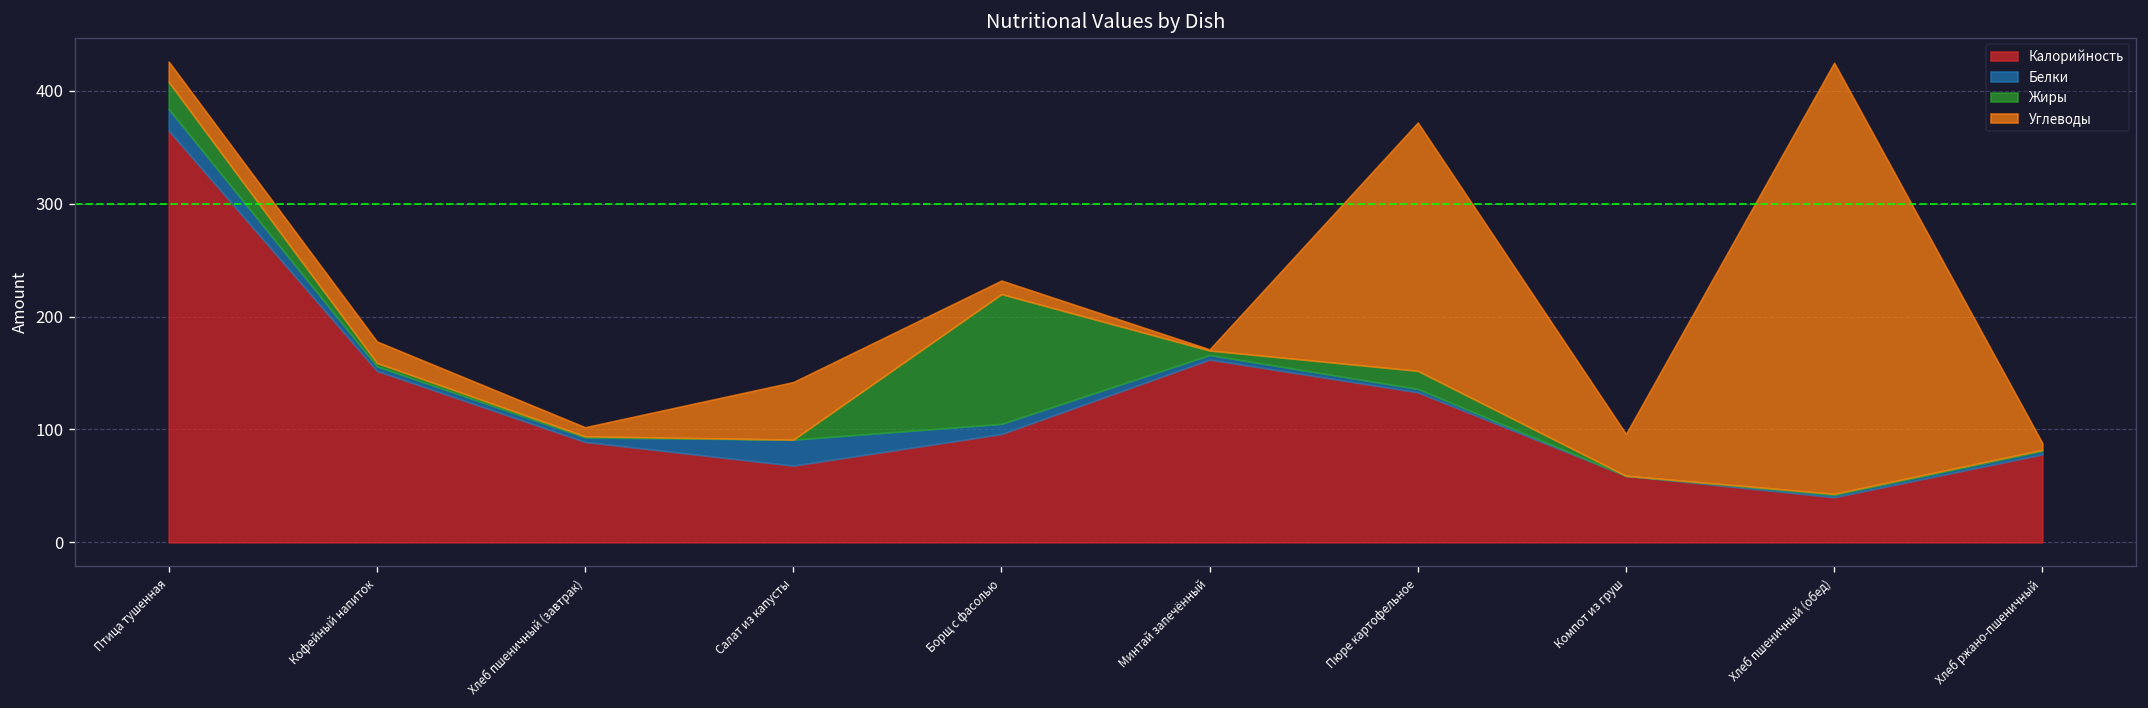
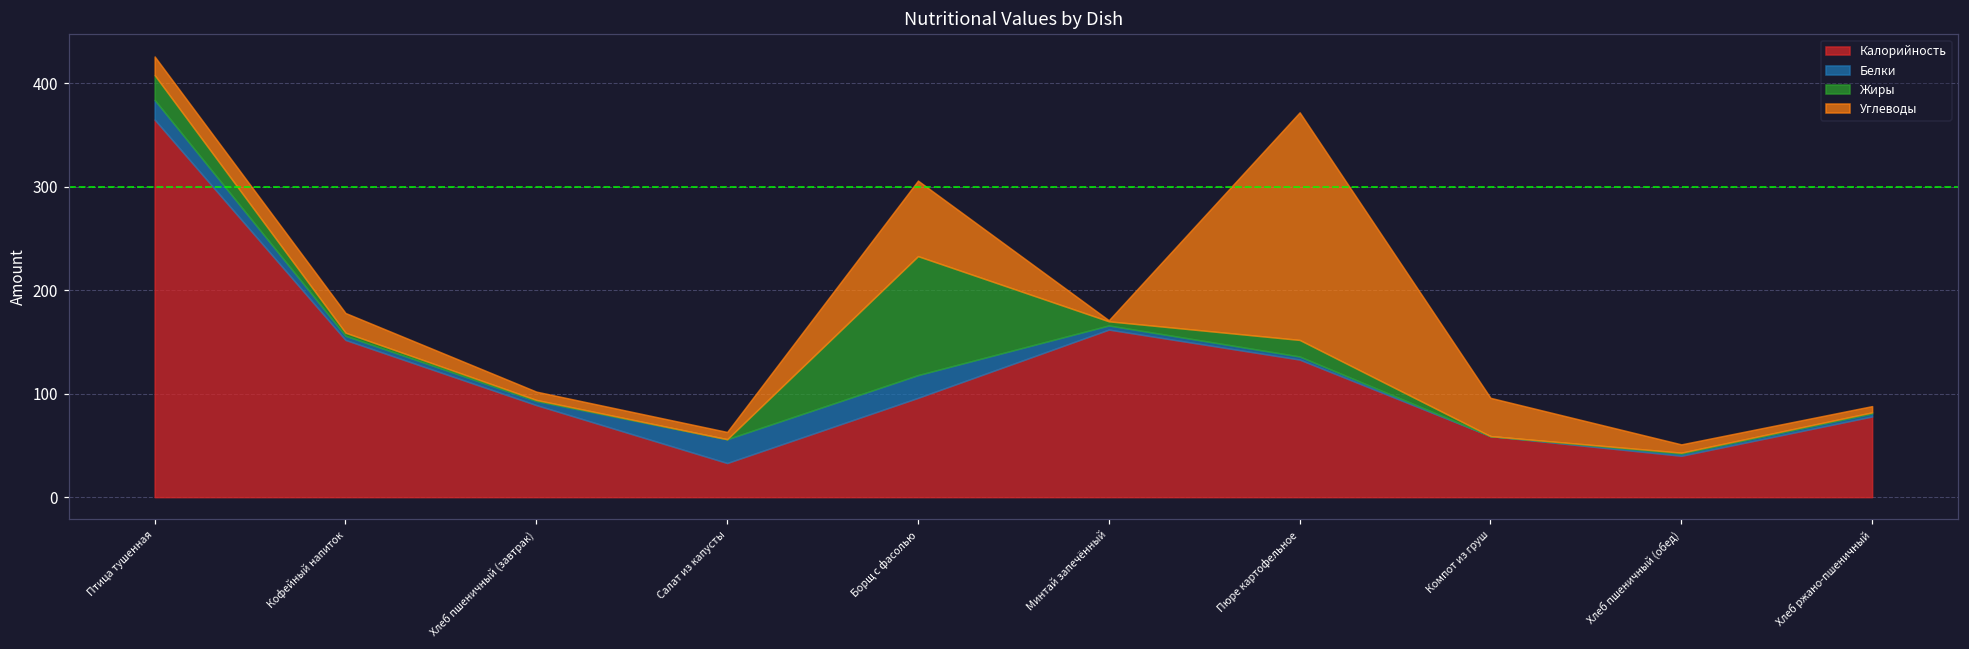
Калорийность, Салат из капусты: 70 -> 30
Углеводы, Салат из капусты: 50 -> 10
Белки, Борщ с фасолью: 10 -> 20
Углеводы, Борщ с фасолью: 10 -> 70
Углеводы, Хлеб пшеничный (обед): 380 -> 10
